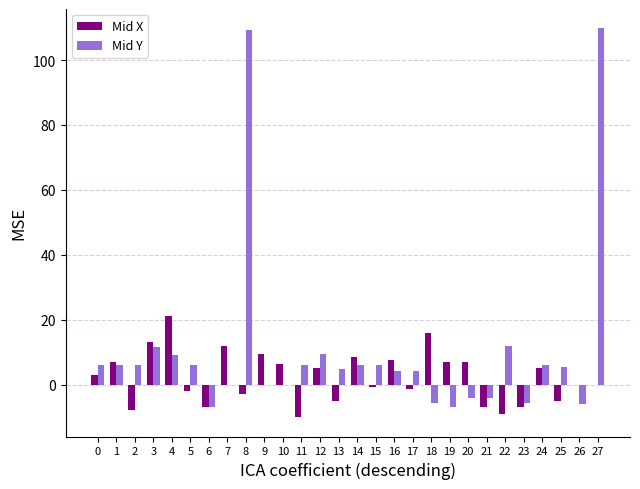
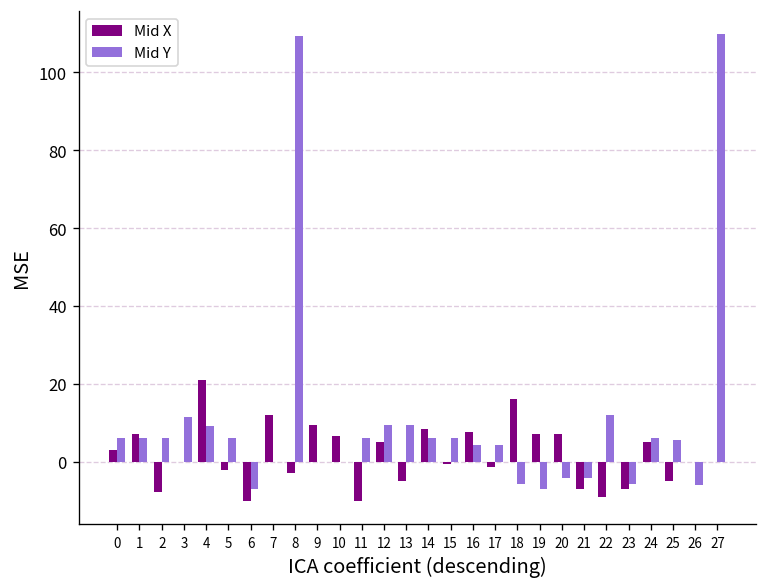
Mid X, 3: 13 -> 0
Mid X, 6: -7 -> -10
Mid Y, 13: 5 -> 10
